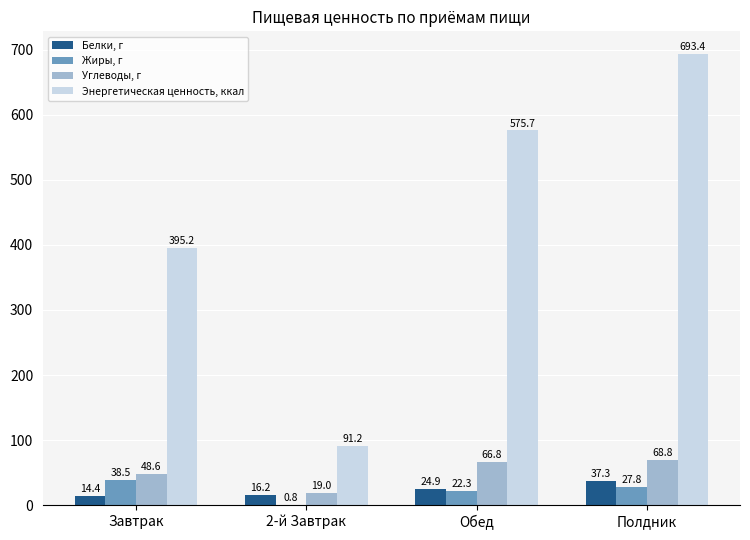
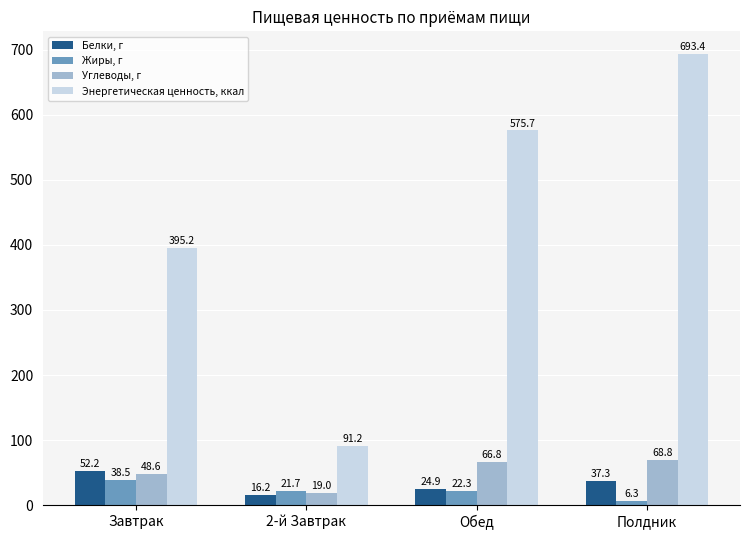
Белки, г, Завтрак: 14.4 -> 52.2
Жиры, г, 2-й Завтрак: 0.8 -> 21.7
Жиры, г, Полдник: 27.8 -> 6.3
